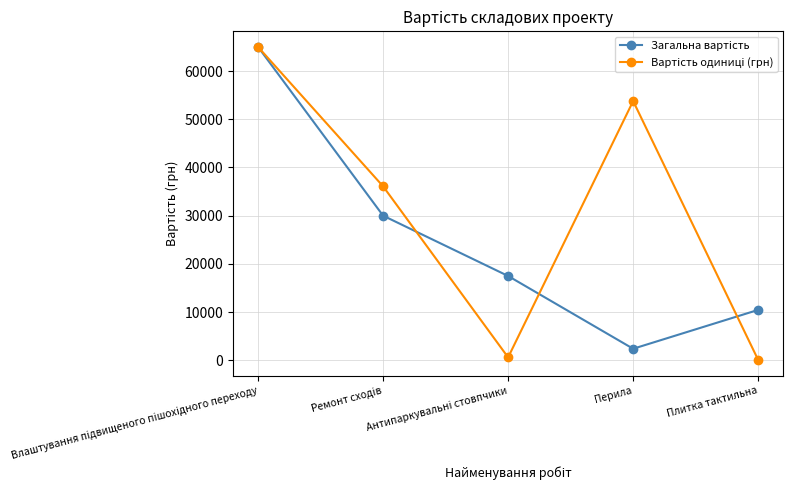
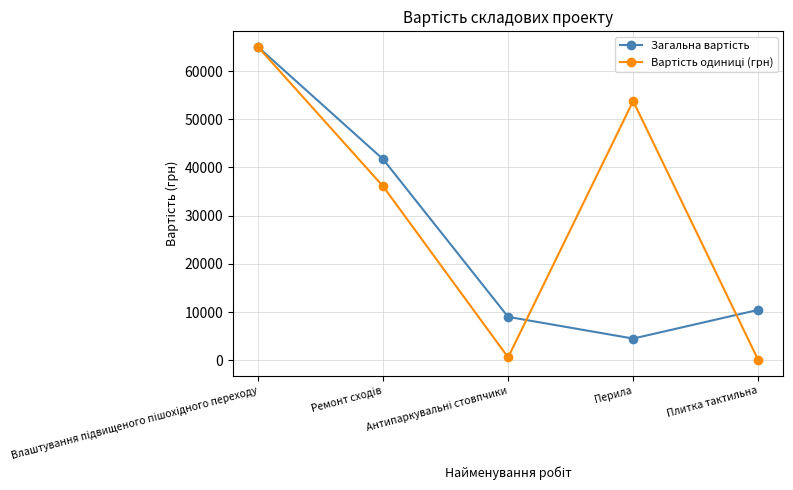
Загальна вартість, Ремонт сходів: 30000 -> 42000
Загальна вартість, Антипаркувальні стовпчики: 17000 -> 9000
Загальна вартість, Перила: 2000 -> 5000
